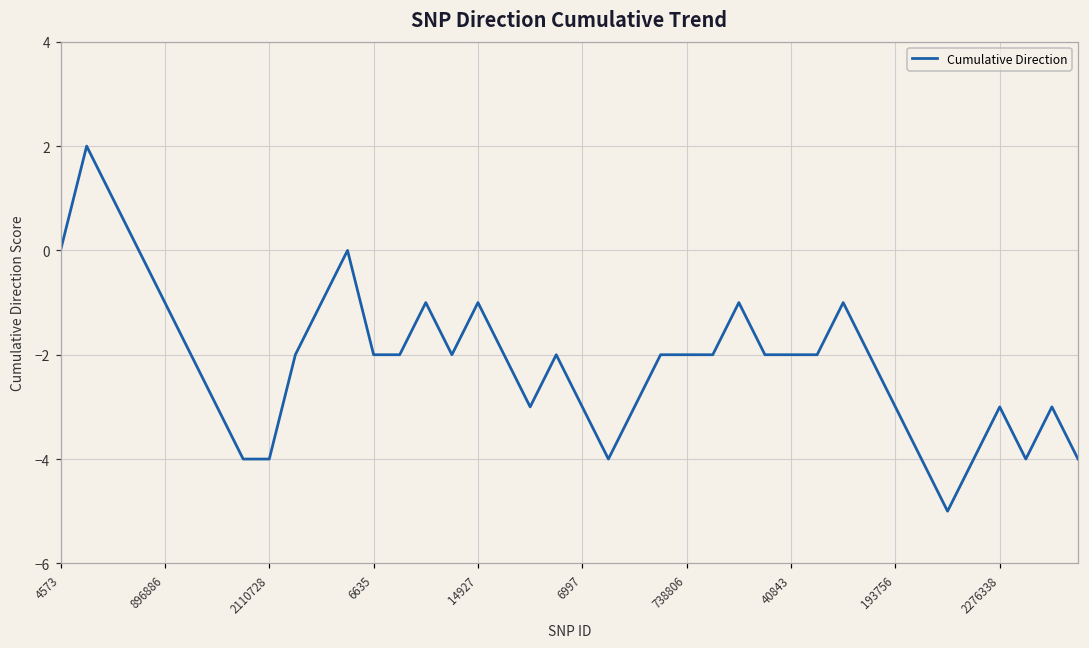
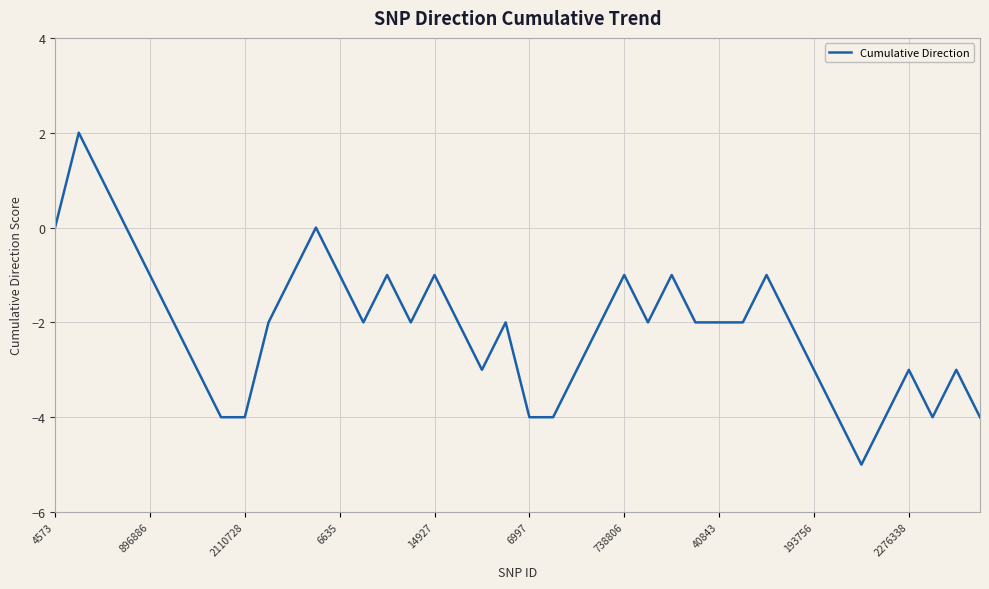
6635: -2 -> -1
6997: -3 -> -4
738806: -2 -> -1
